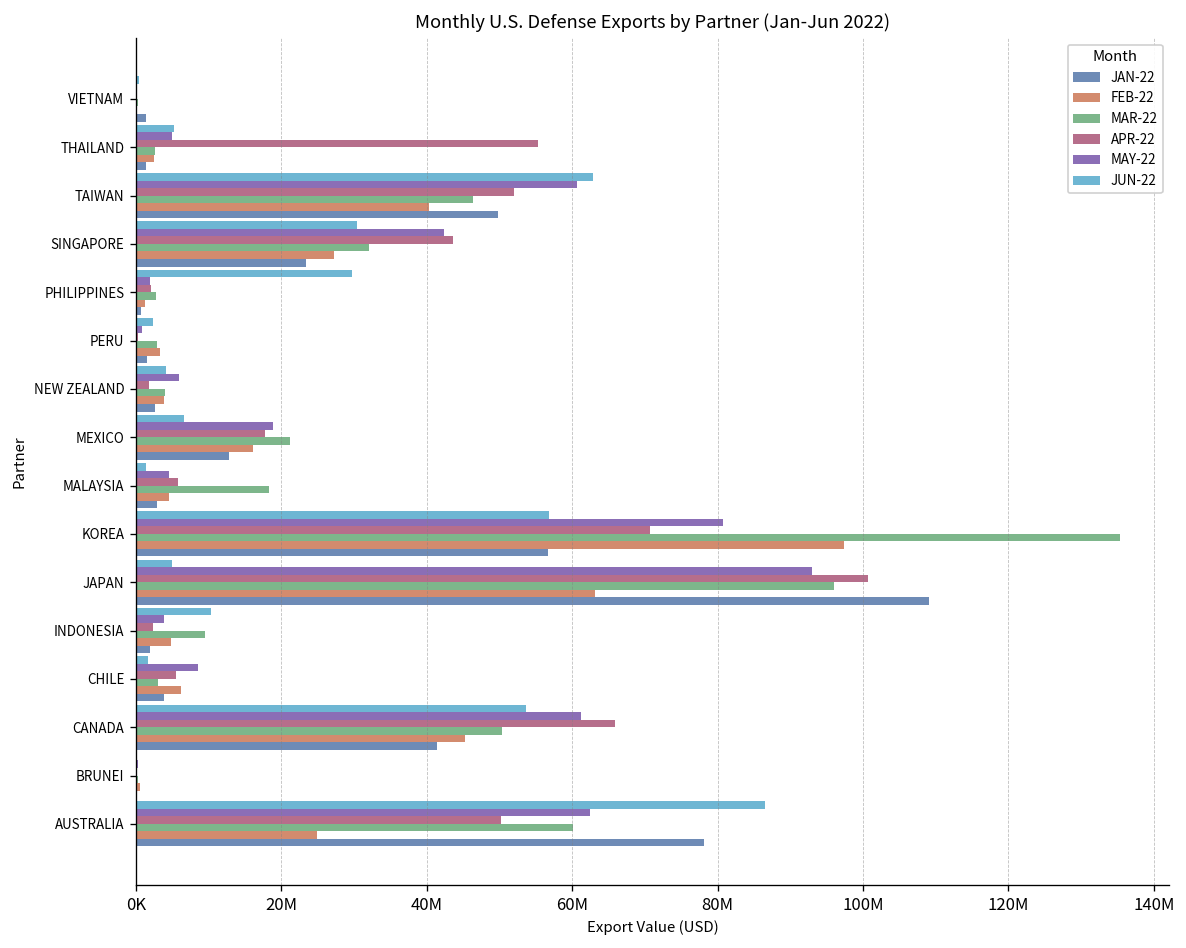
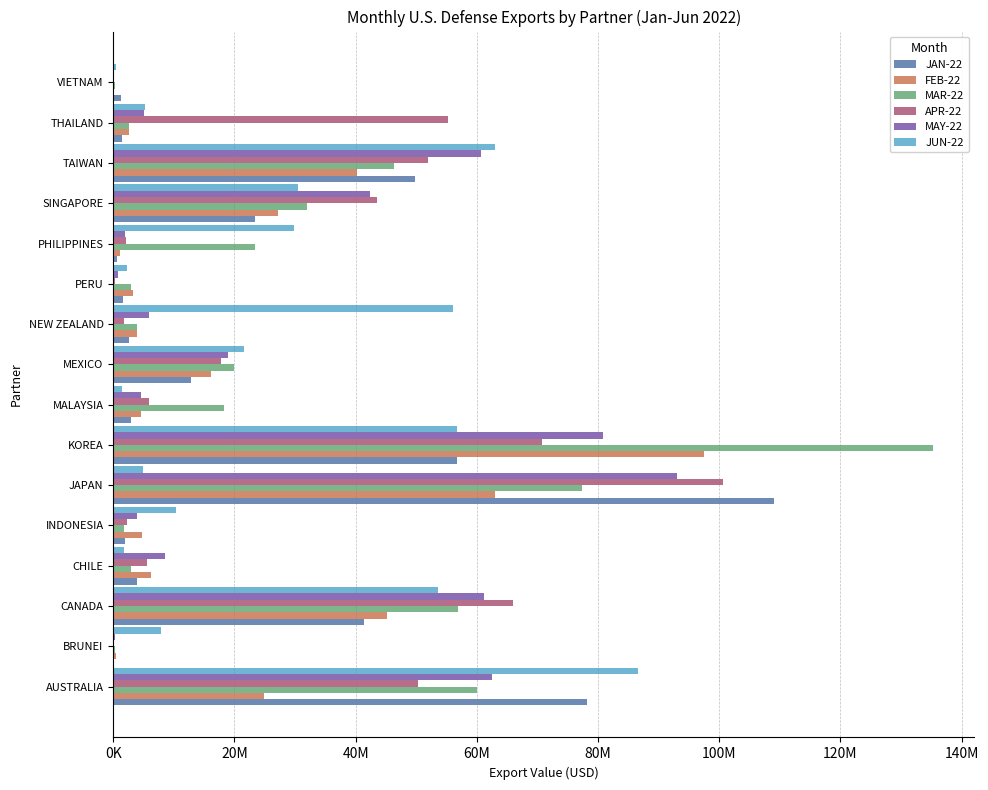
MAR-22, PHILIPPINES: 3000000 -> 23000000
JUN-22, NEW ZEALAND: 4000000 -> 56000000
JUN-22, MEXICO: 7000000 -> 22000000
MAR-22, MEXICO: 21000000 -> 20000000
MAR-22, JAPAN: 96000000 -> 77000000
MAR-22, INDONESIA: 9000000 -> 2000000
MAR-22, CANADA: 50000000 -> 57000000
JUN-22, BRUNEI: 0 -> 8000000
